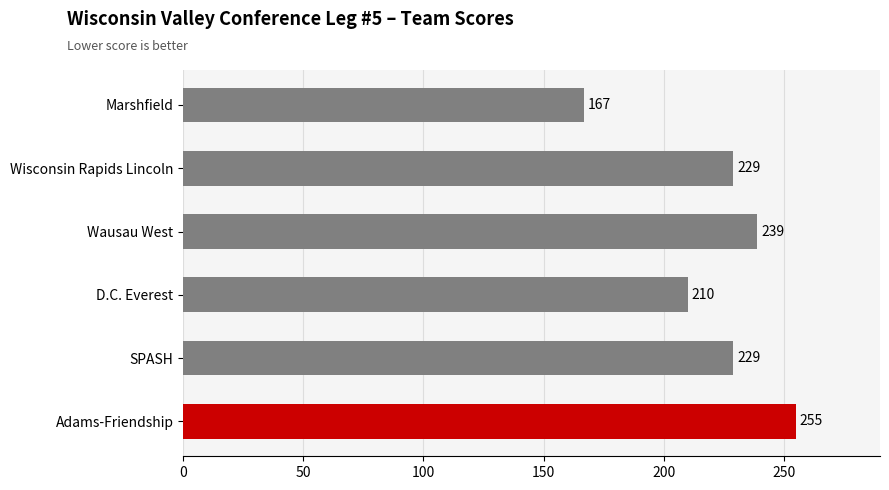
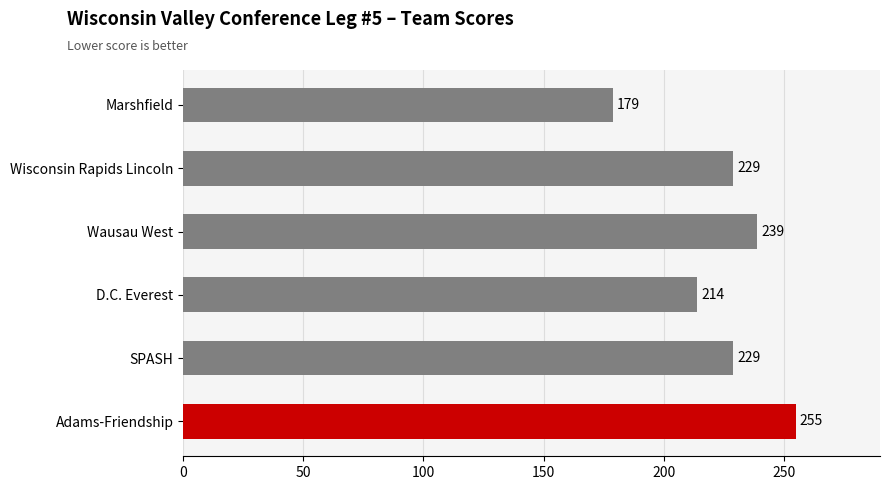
Marshfield: 167 -> 179
D.C. Everest: 210 -> 214
